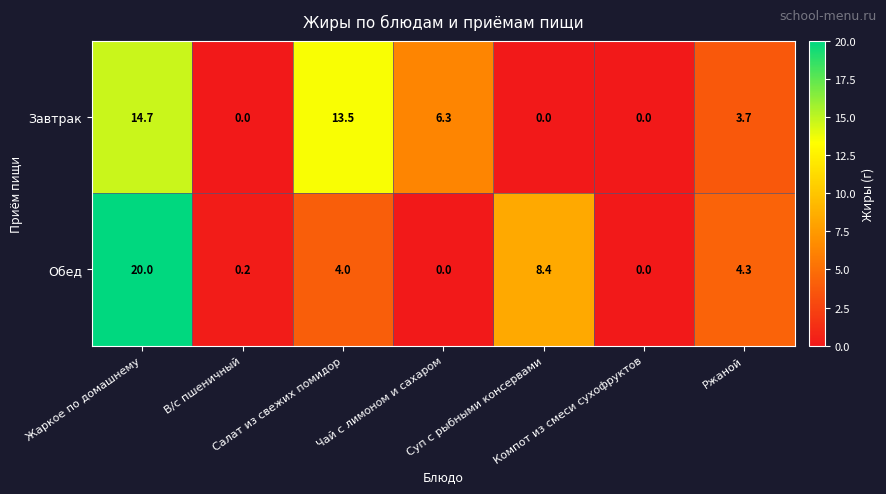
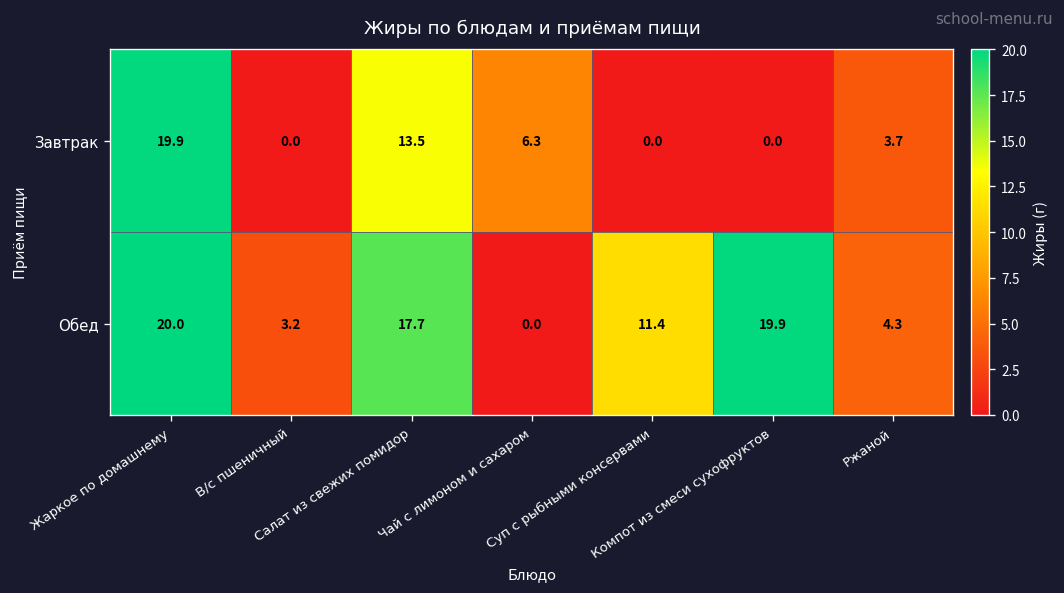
Завтрак, Жаркое по домашнему: 14.7 -> 19.9
Обед, В/с пшеничный: 0.2 -> 3.2
Обед, Салат из свежих помидор: 4.0 -> 17.7
Обед, Суп с рыбными консервами: 8.4 -> 11.4
Обед, Компот из смеси сухофруктов: 0.0 -> 19.9
